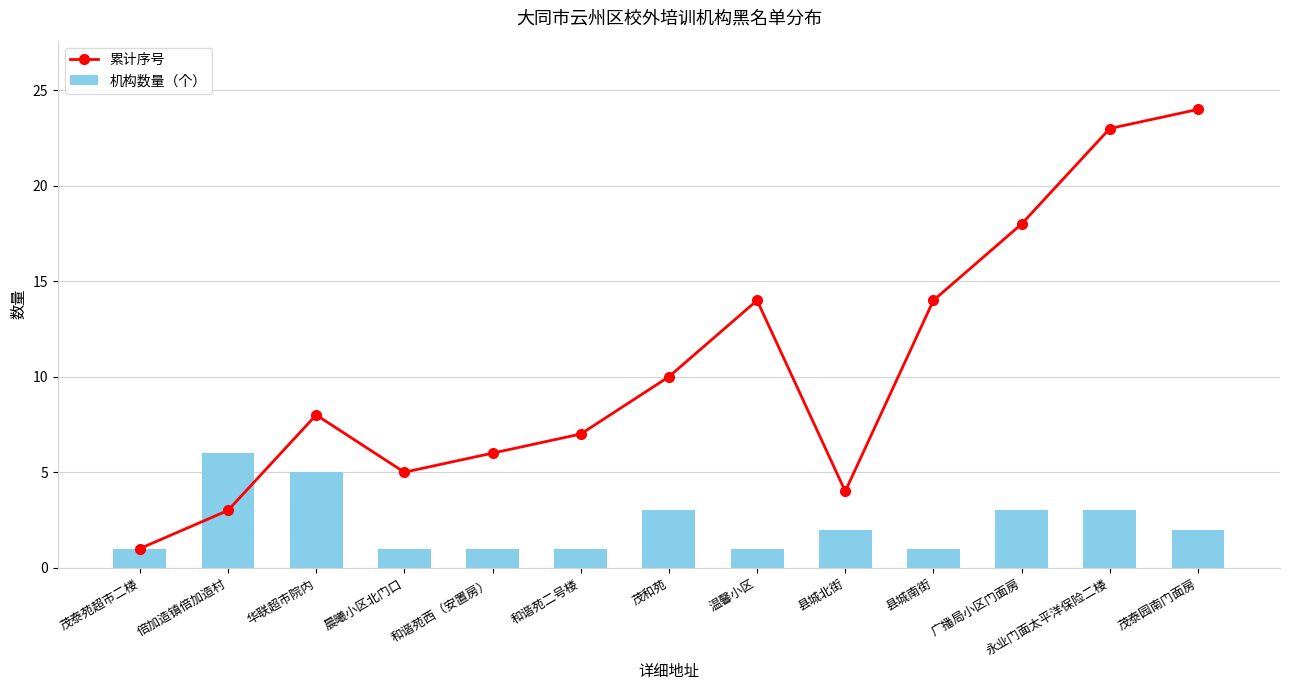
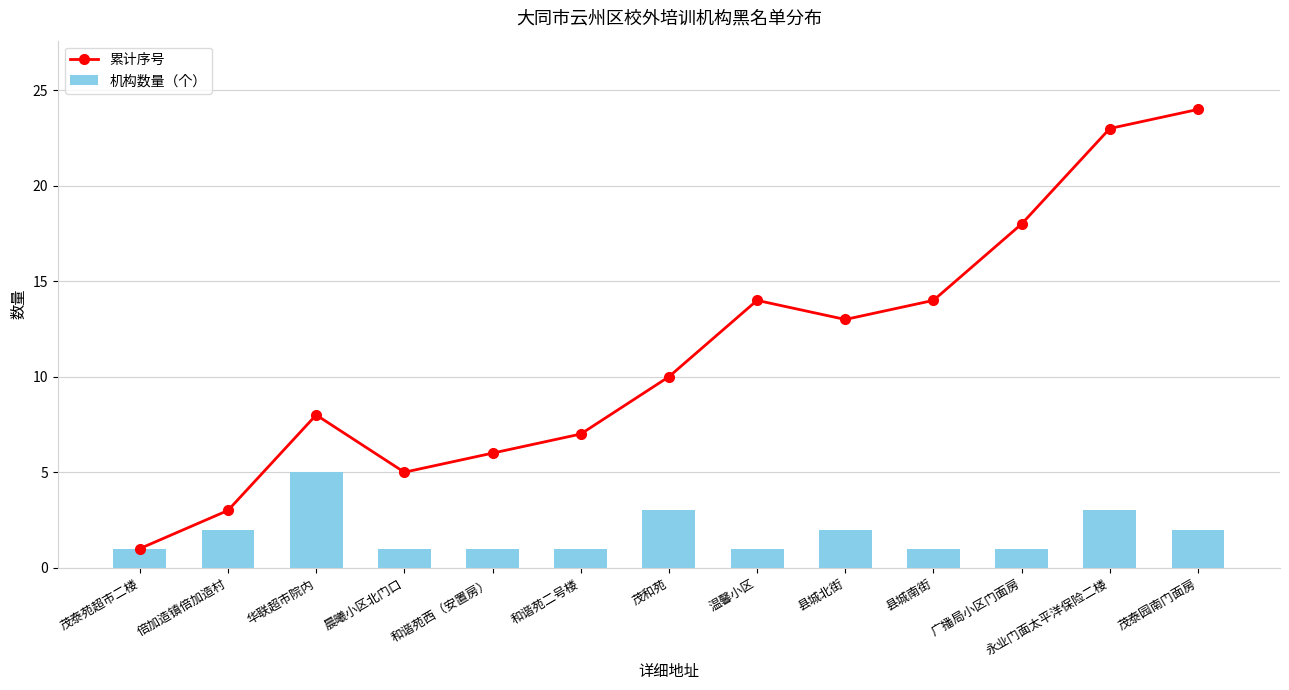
机构数量（个）, 倍加造镇倍加造村: 6 -> 2
累计序号, 县城北街: 4 -> 13
机构数量（个）, 广播局小区门面房: 3 -> 1
